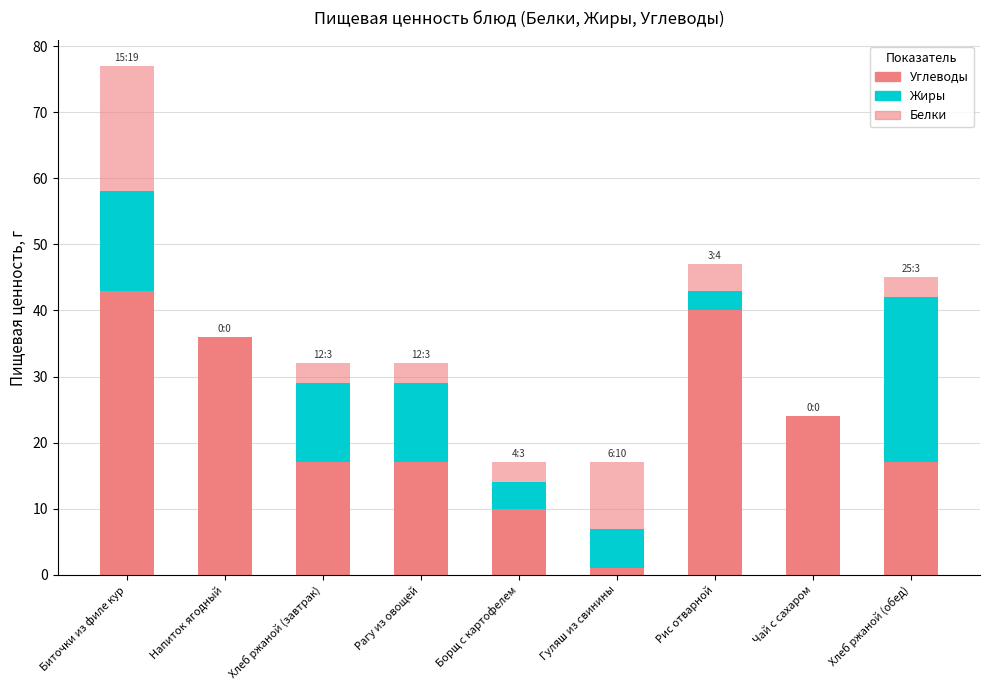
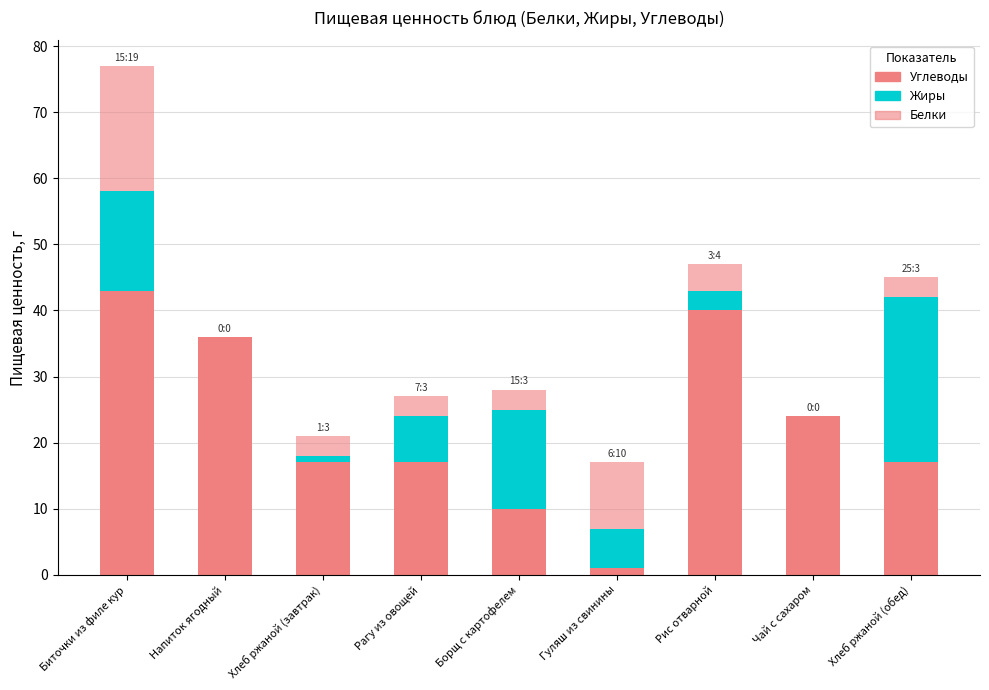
Жиры, Хлеб ржаной (завтрак): 12:3 -> 1:3
Жиры, Рагу из овощей: 12:3 -> 7:3
Жиры, Борщ с картофелем: 4:3 -> 15:3
